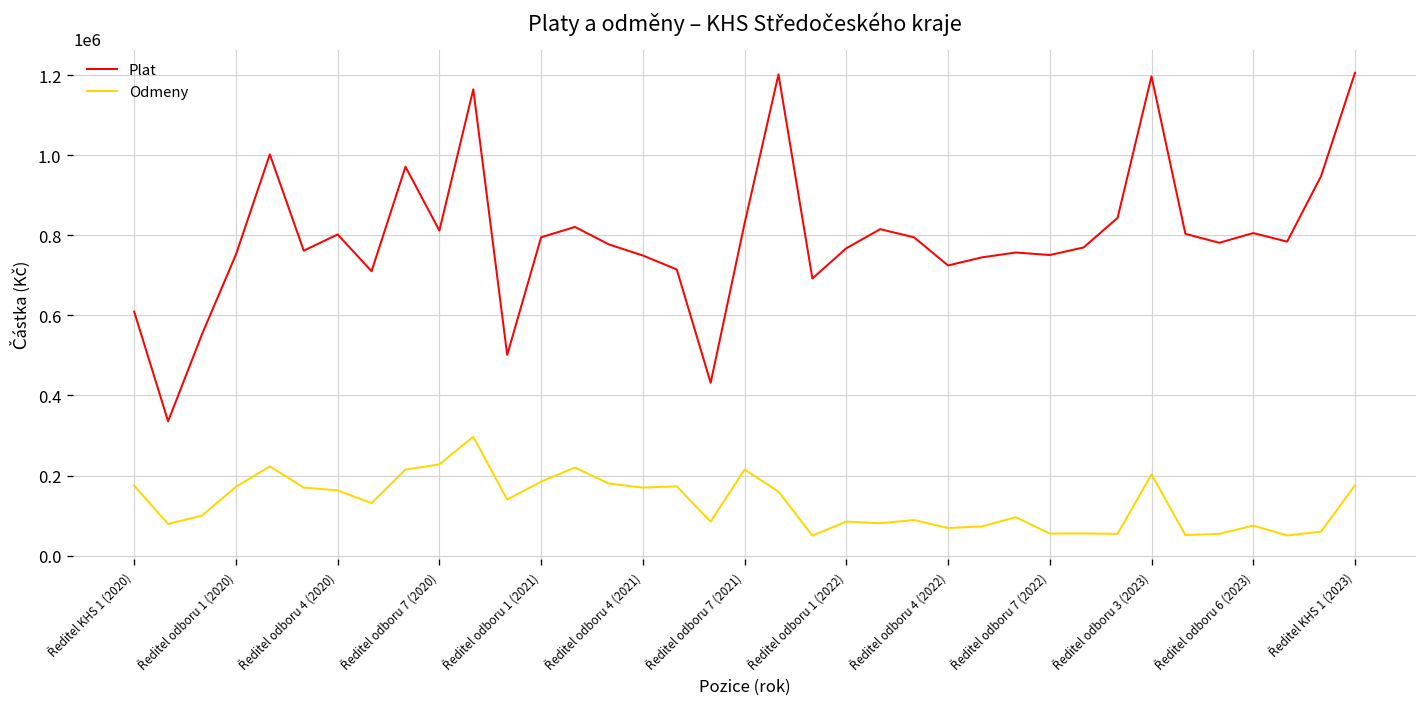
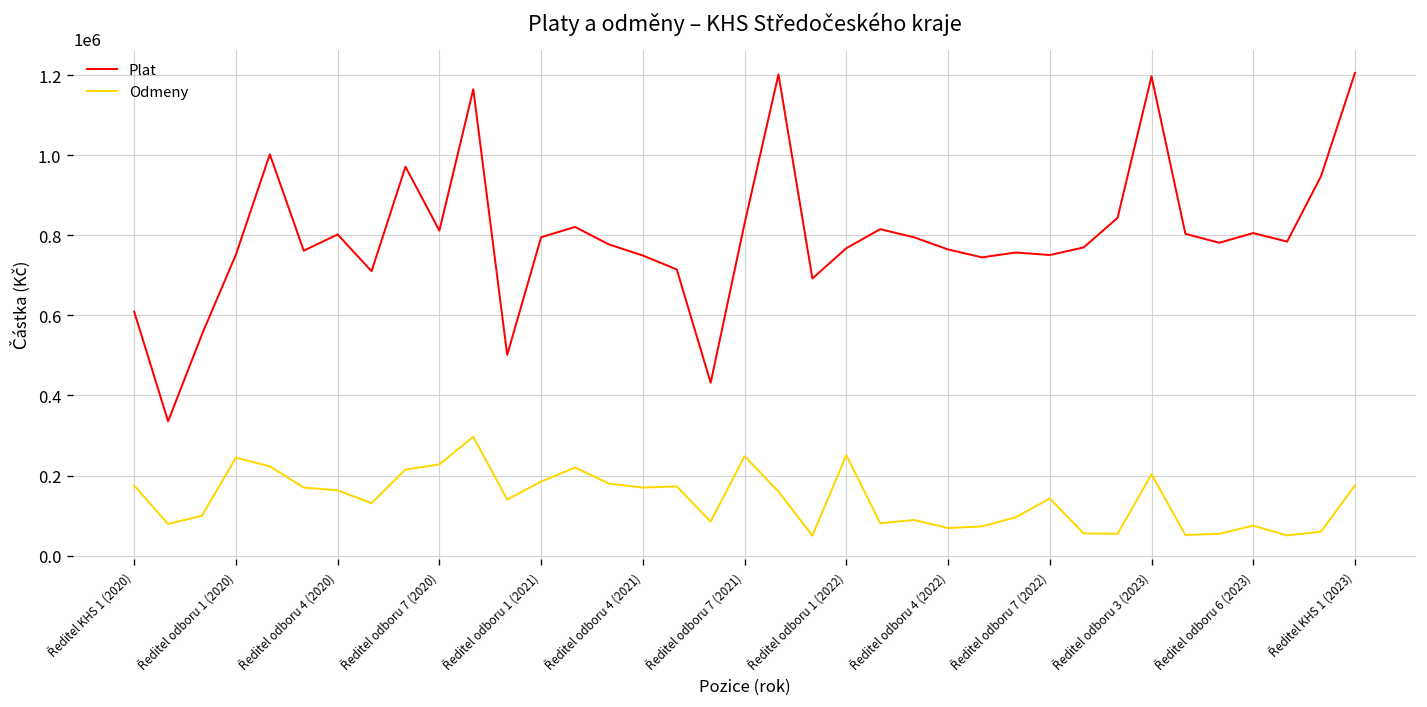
Odmeny, Ředitel odboru 1 (2020): 170000 -> 240000
Odmeny, Ředitel odboru 7 (2021): 220000 -> 250000
Odmeny, Ředitel odboru 1 (2022): 90000 -> 250000
Plat, Ředitel odboru 4 (2022): 720000 -> 760000
Odmeny, Ředitel odboru 7 (2022): 60000 -> 140000
